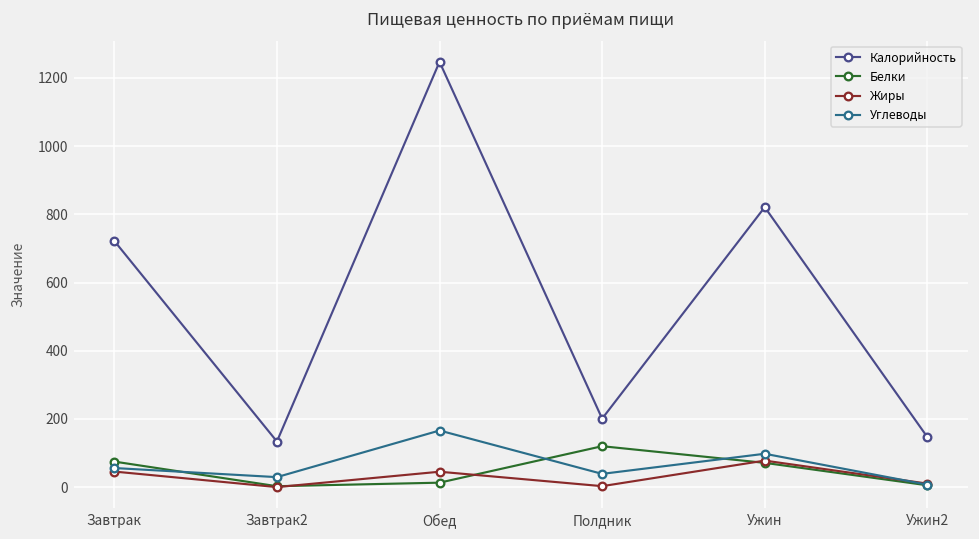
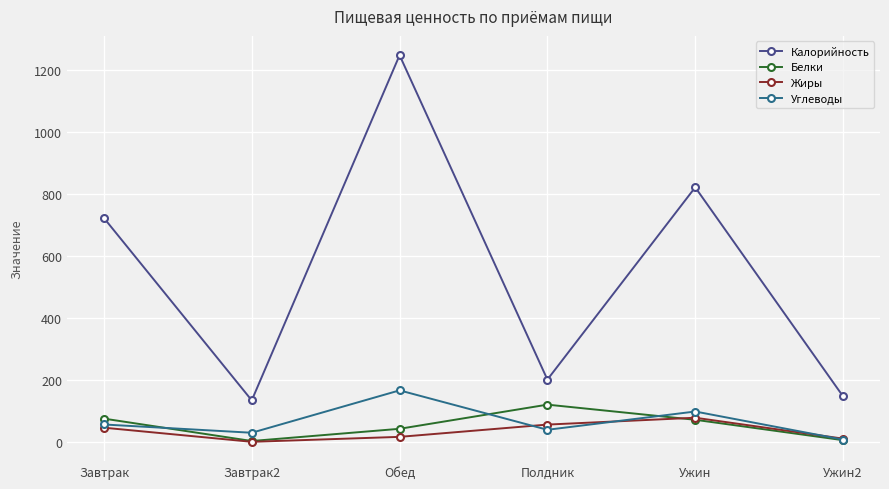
Белки, Обед: 10 -> 40
Жиры, Обед: 50 -> 20
Жиры, Полдник: 0 -> 60
